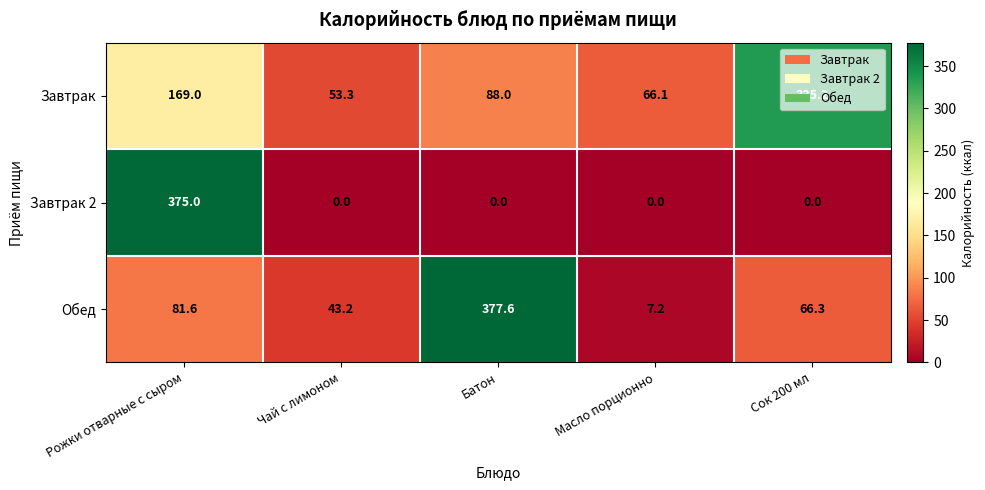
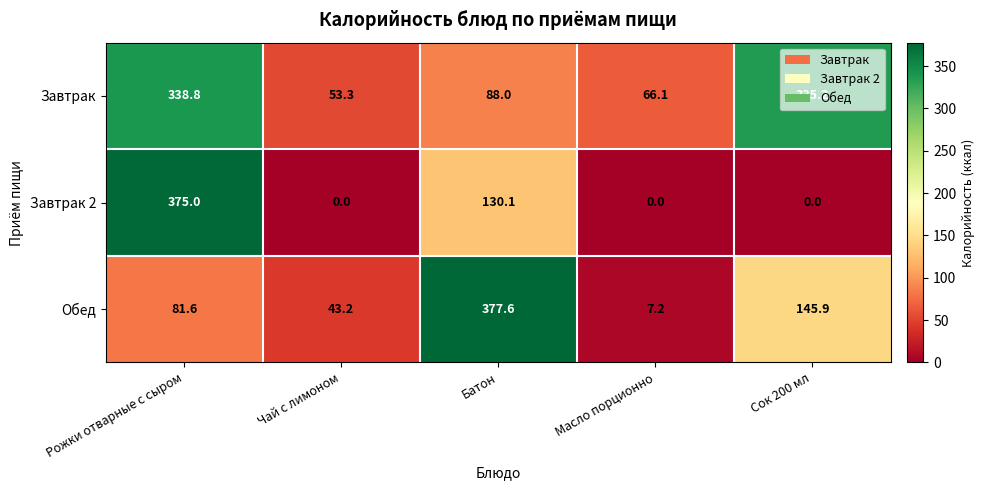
Завтрак, Рожки отварные с сыром: 169.0 -> 338.8
Завтрак 2, Батон: 0.0 -> 130.1
Обед, Сок 200 мл: 66.3 -> 145.9
